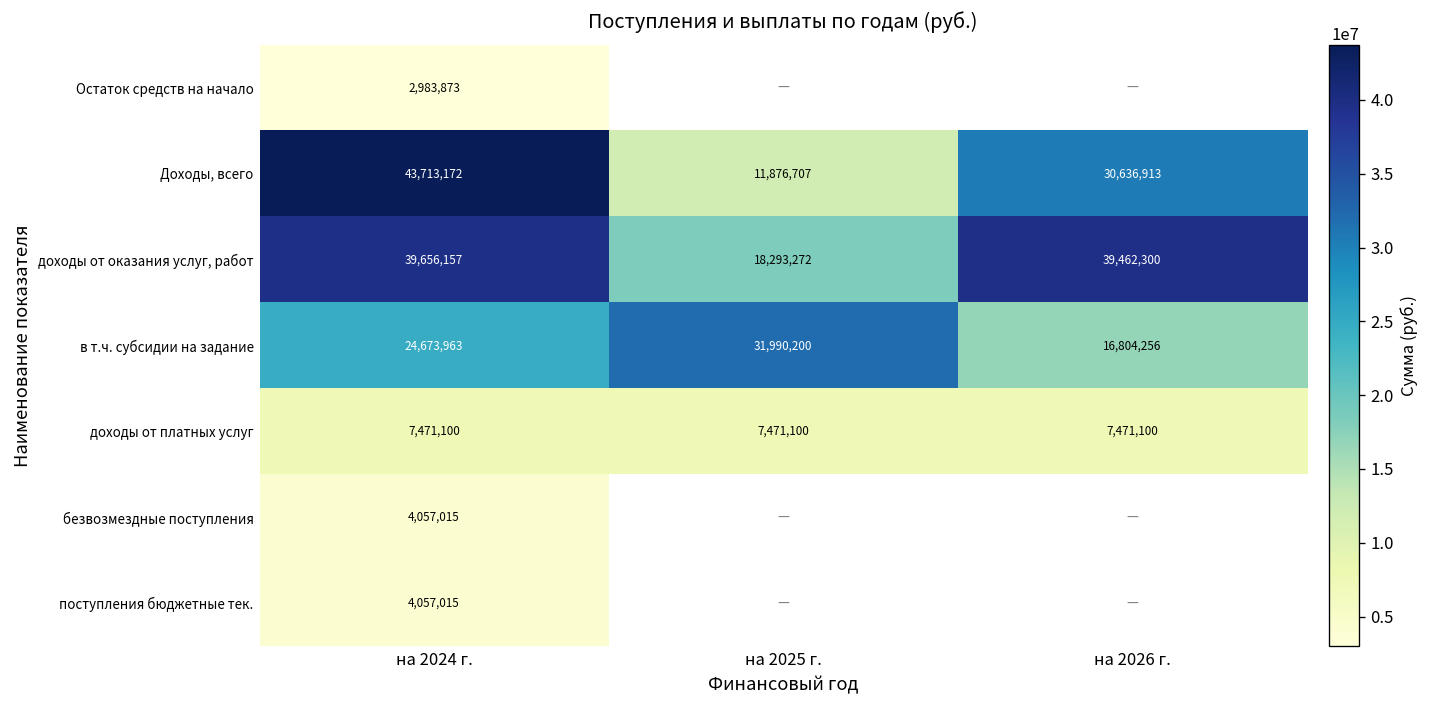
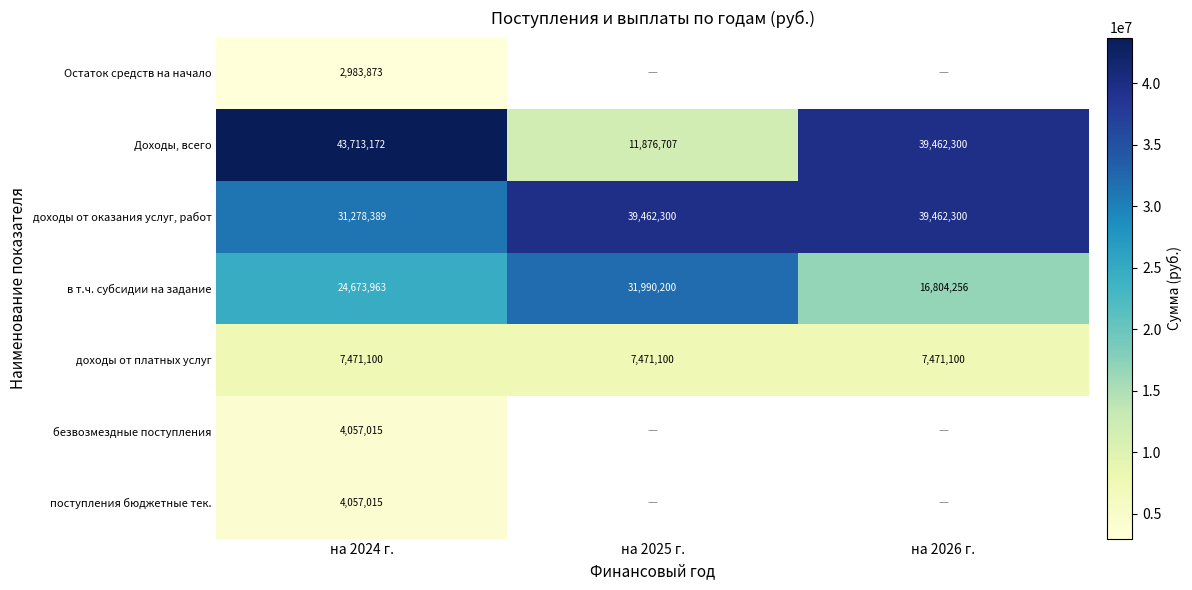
Доходы, всего, на 2026 г.: 30,636,913 -> 39,462,300
доходы от оказания услуг, работ, на 2024 г.: 39,656,157 -> 31,278,389
доходы от оказания услуг, работ, на 2025 г.: 18,293,272 -> 39,462,300
